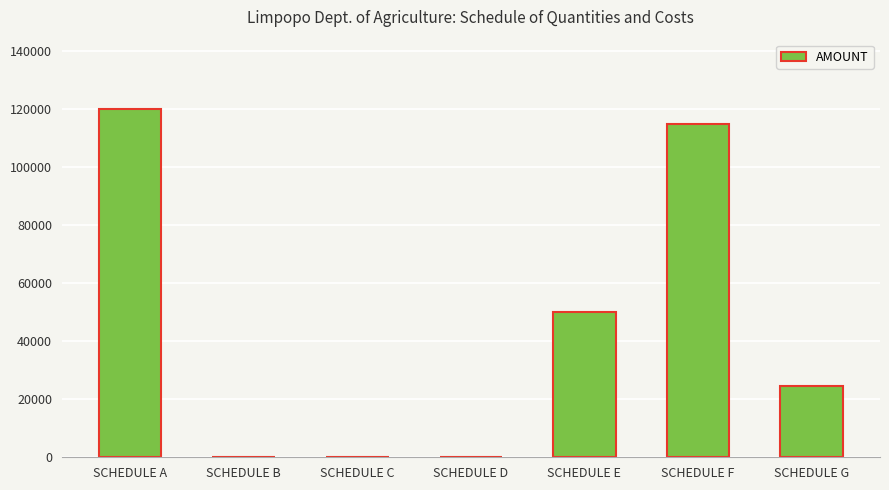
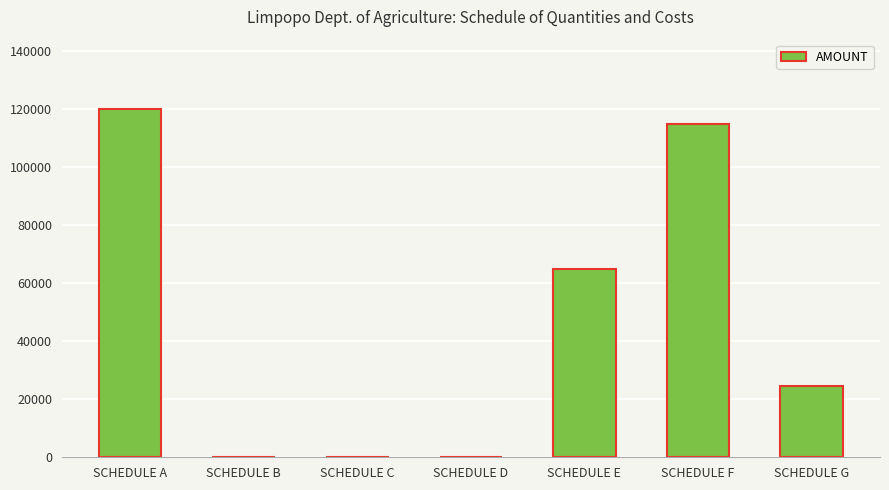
SCHEDULE E: 50000 -> 65000
